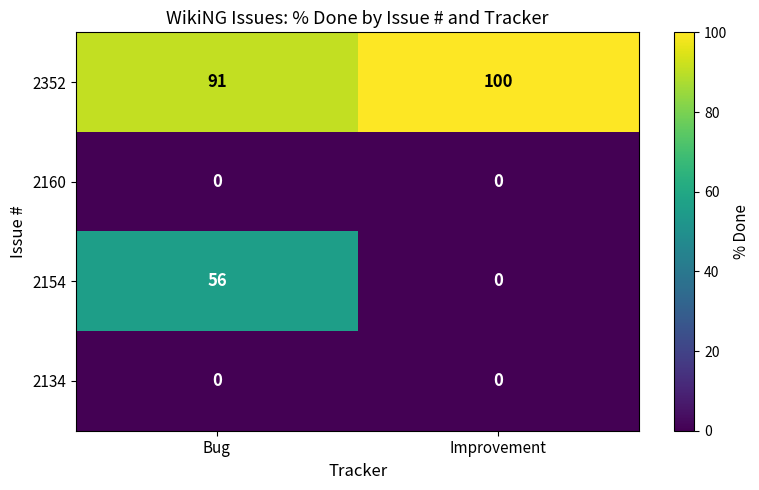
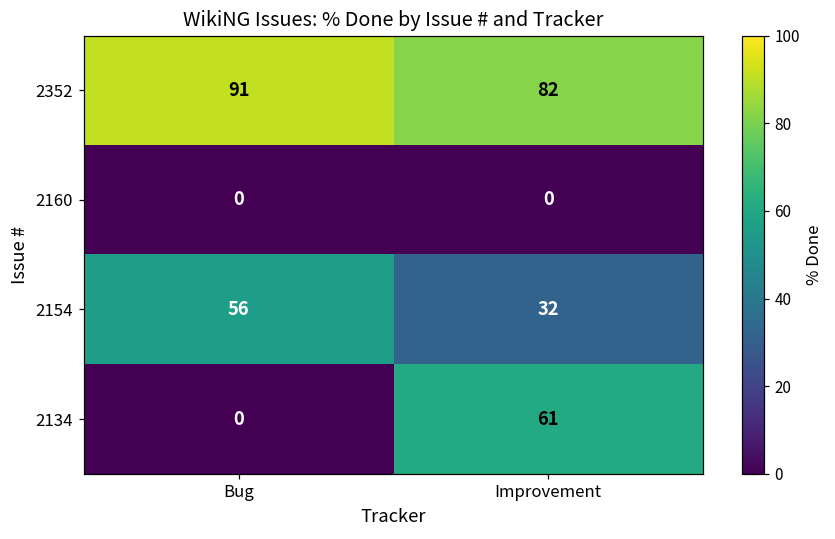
2352, Improvement: 100 -> 82
2154, Improvement: 0 -> 32
2134, Improvement: 0 -> 61
